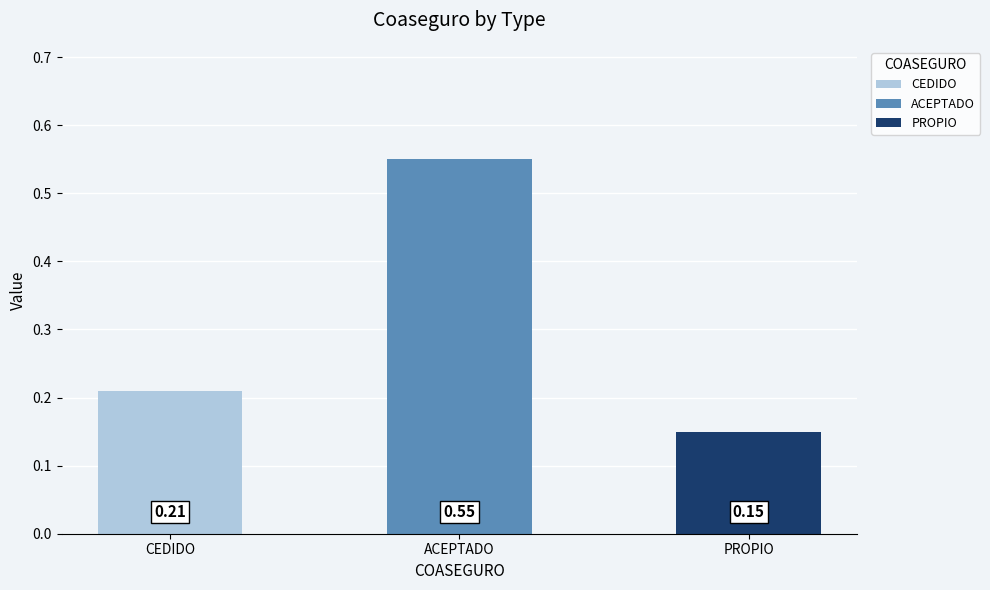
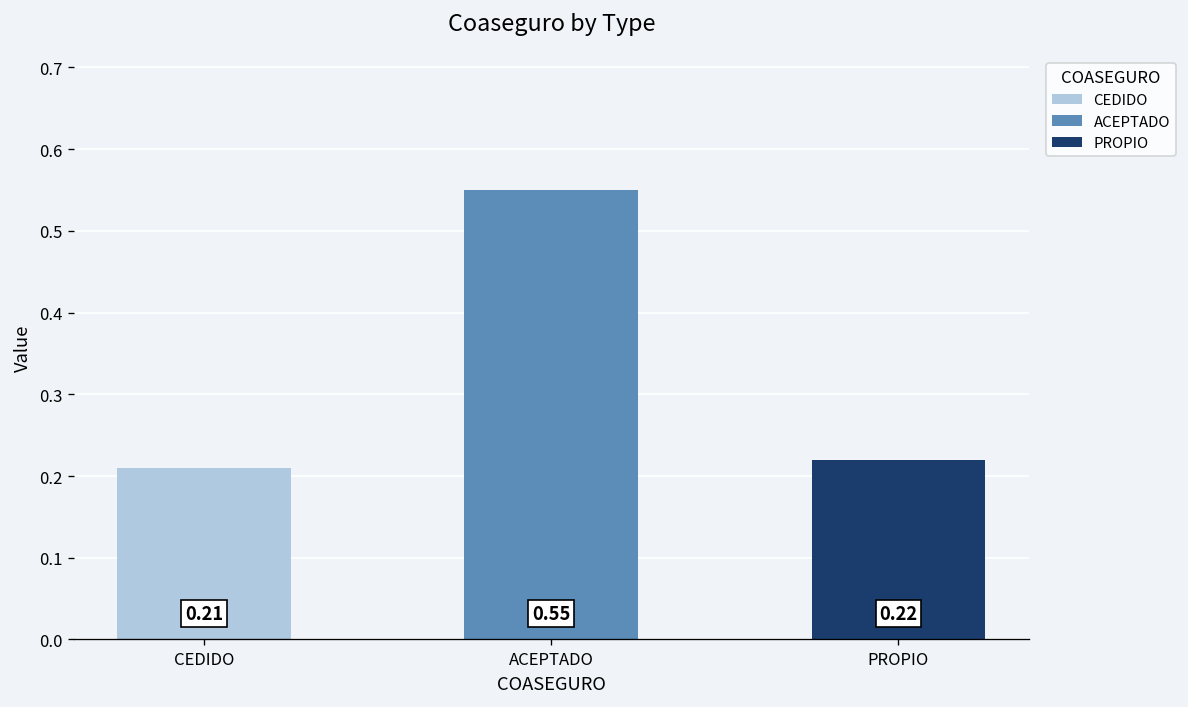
PROPIO: 0.15 -> 0.22
